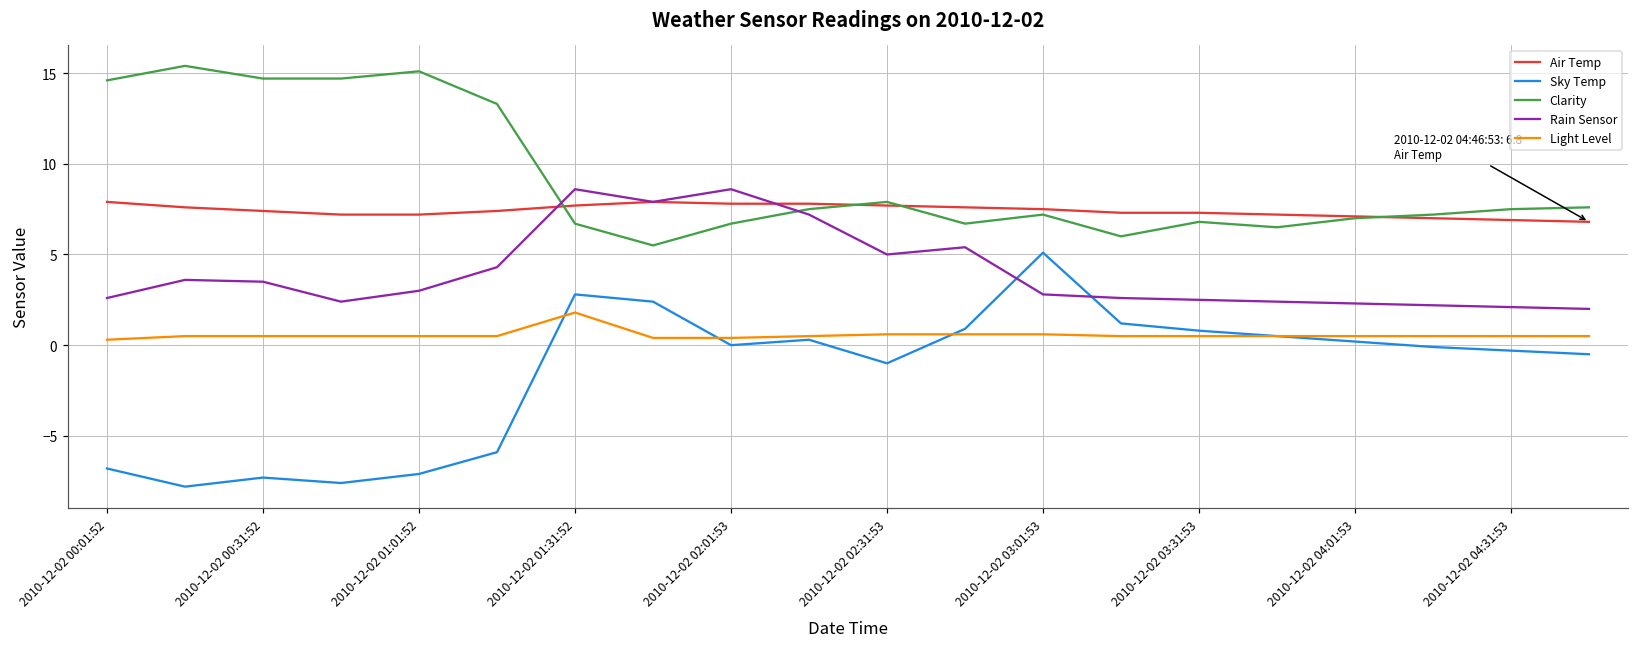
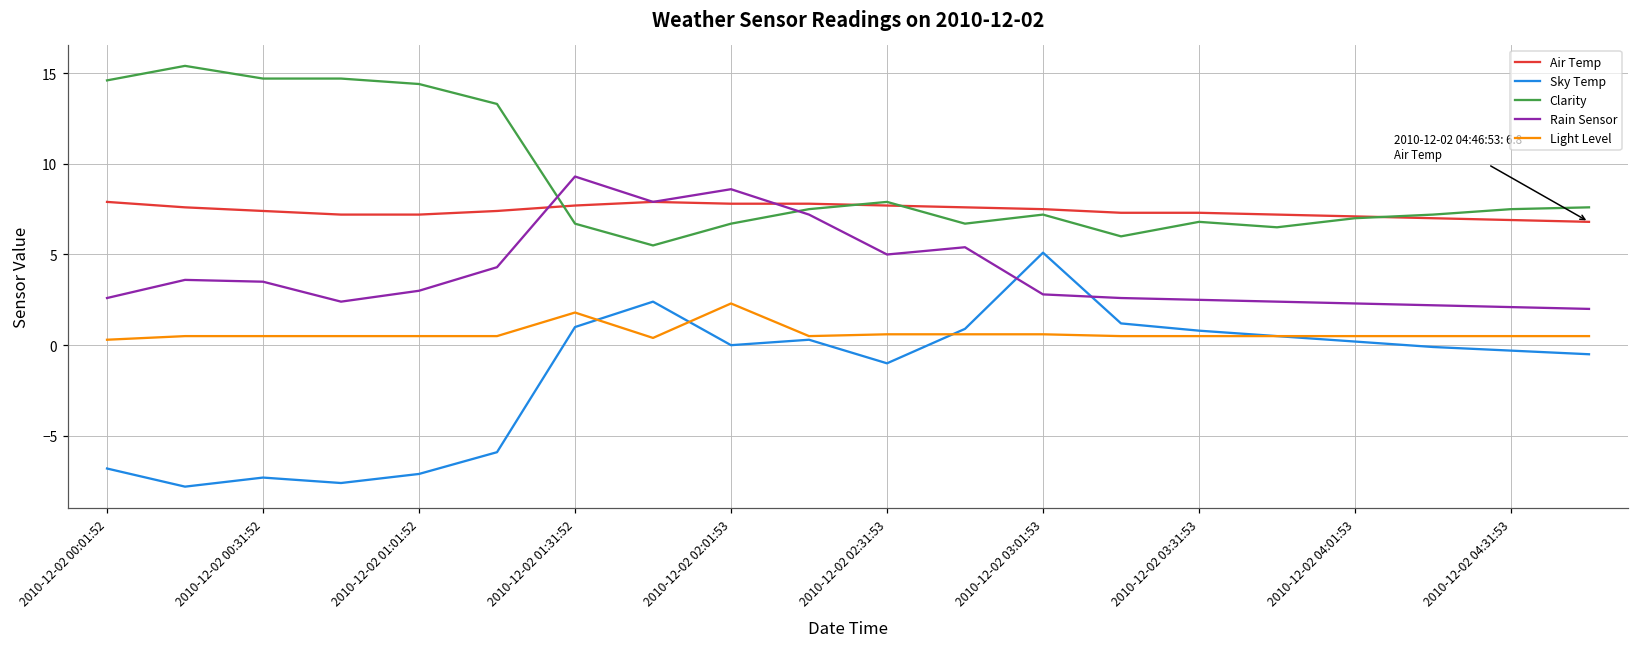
Clarity, 2010-12-02 01:01:52: 15.1 -> 14.4
Sky Temp, 2010-12-02 01:31:52: 2.8 -> 1.0
Rain Sensor, 2010-12-02 01:31:52: 8.6 -> 9.3
Light Level, 2010-12-02 02:01:53: 0.4 -> 2.3
